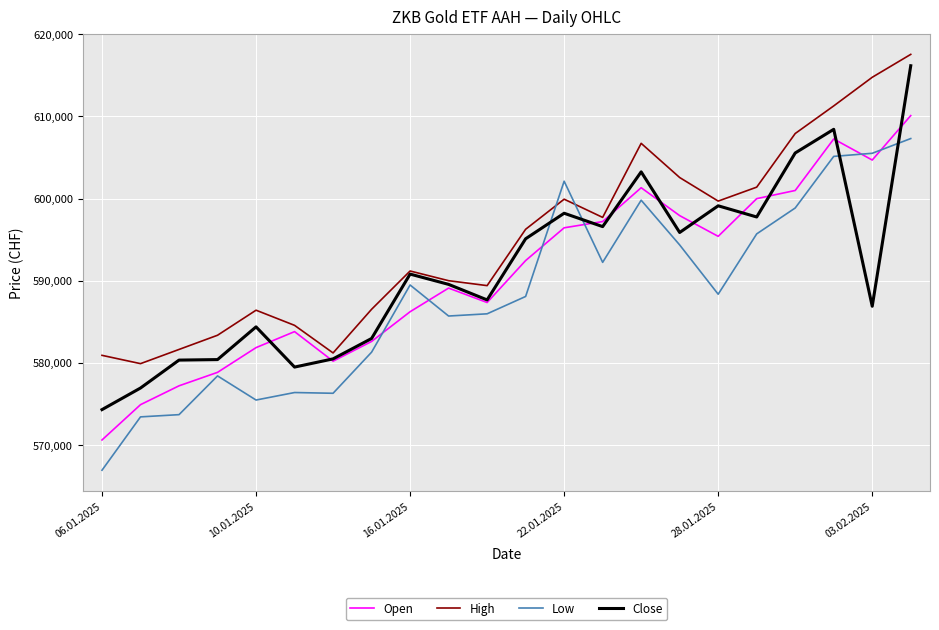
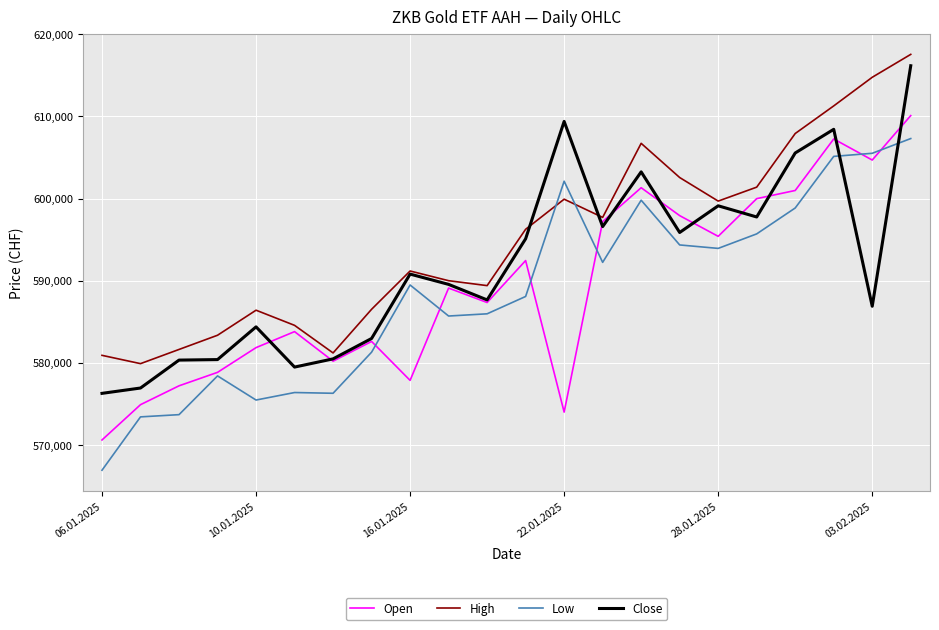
Close, 06.01.2025: 574,000 -> 576,000
Open, 16.01.2025: 586,000 -> 578,000
Open, 22.01.2025: 596,000 -> 574,000
Close, 22.01.2025: 598,000 -> 609,000
Low, 28.01.2025: 588,000 -> 594,000
